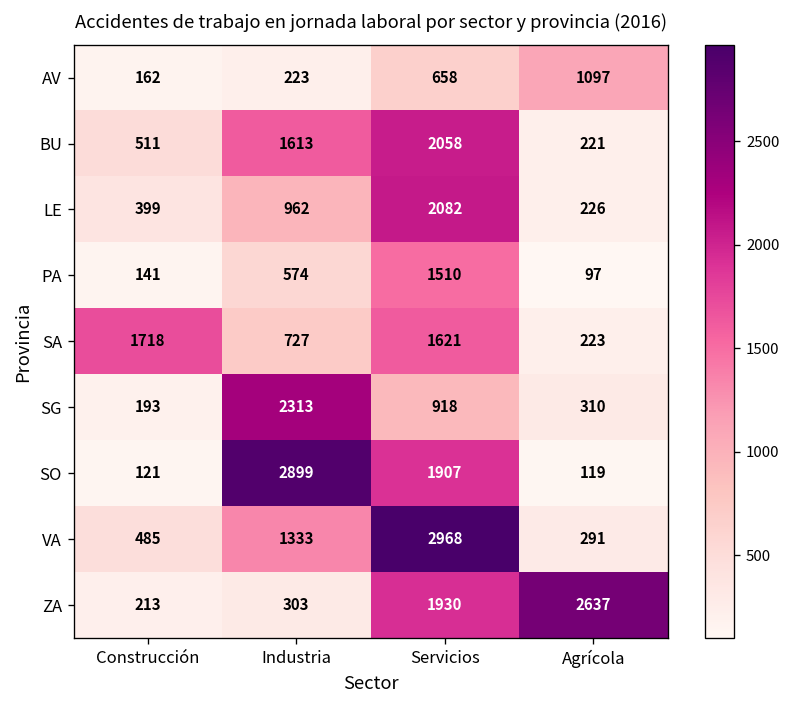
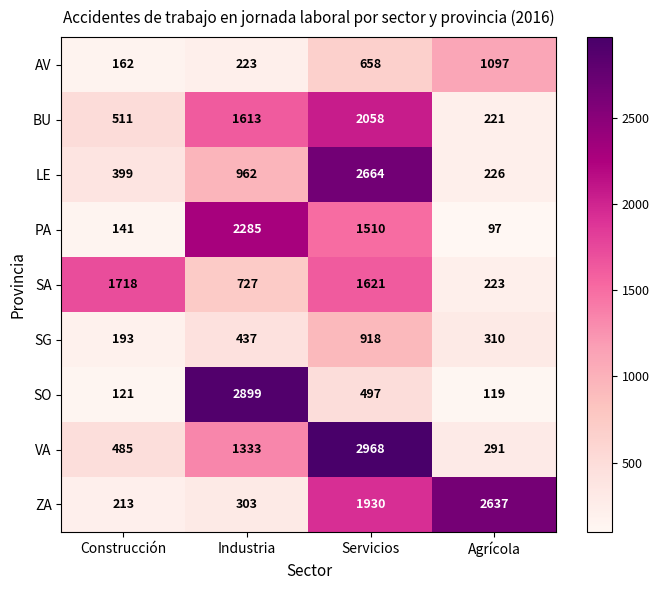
LE, Servicios: 2082 -> 2664
PA, Industria: 574 -> 2285
SG, Industria: 2313 -> 437
SO, Servicios: 1907 -> 497
